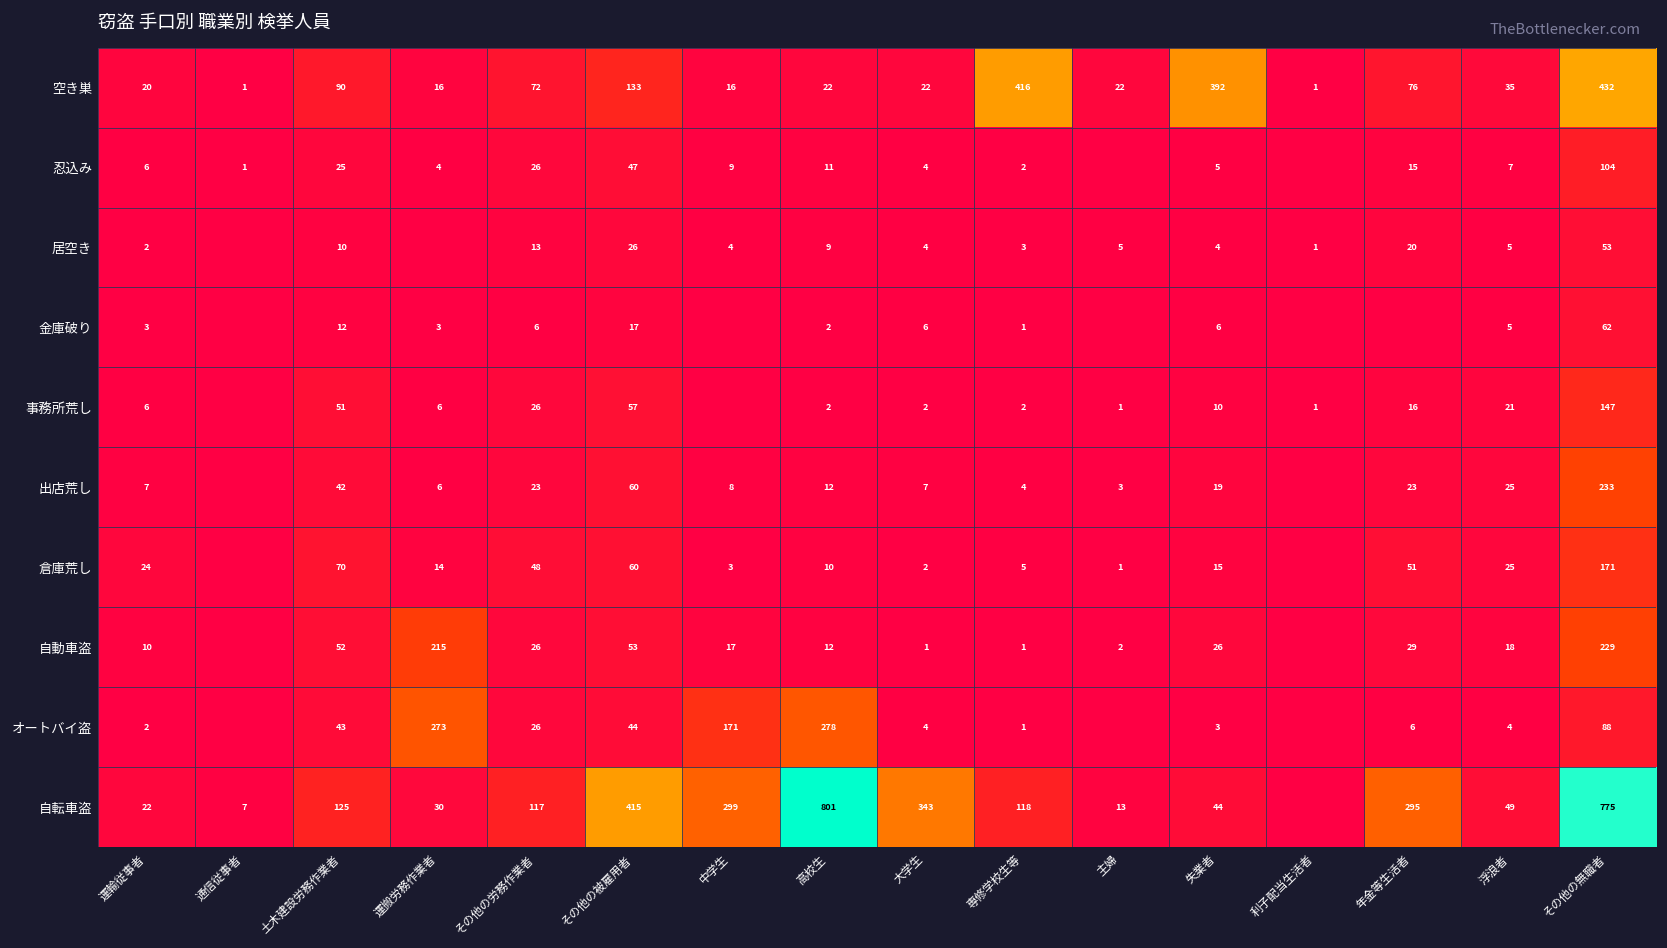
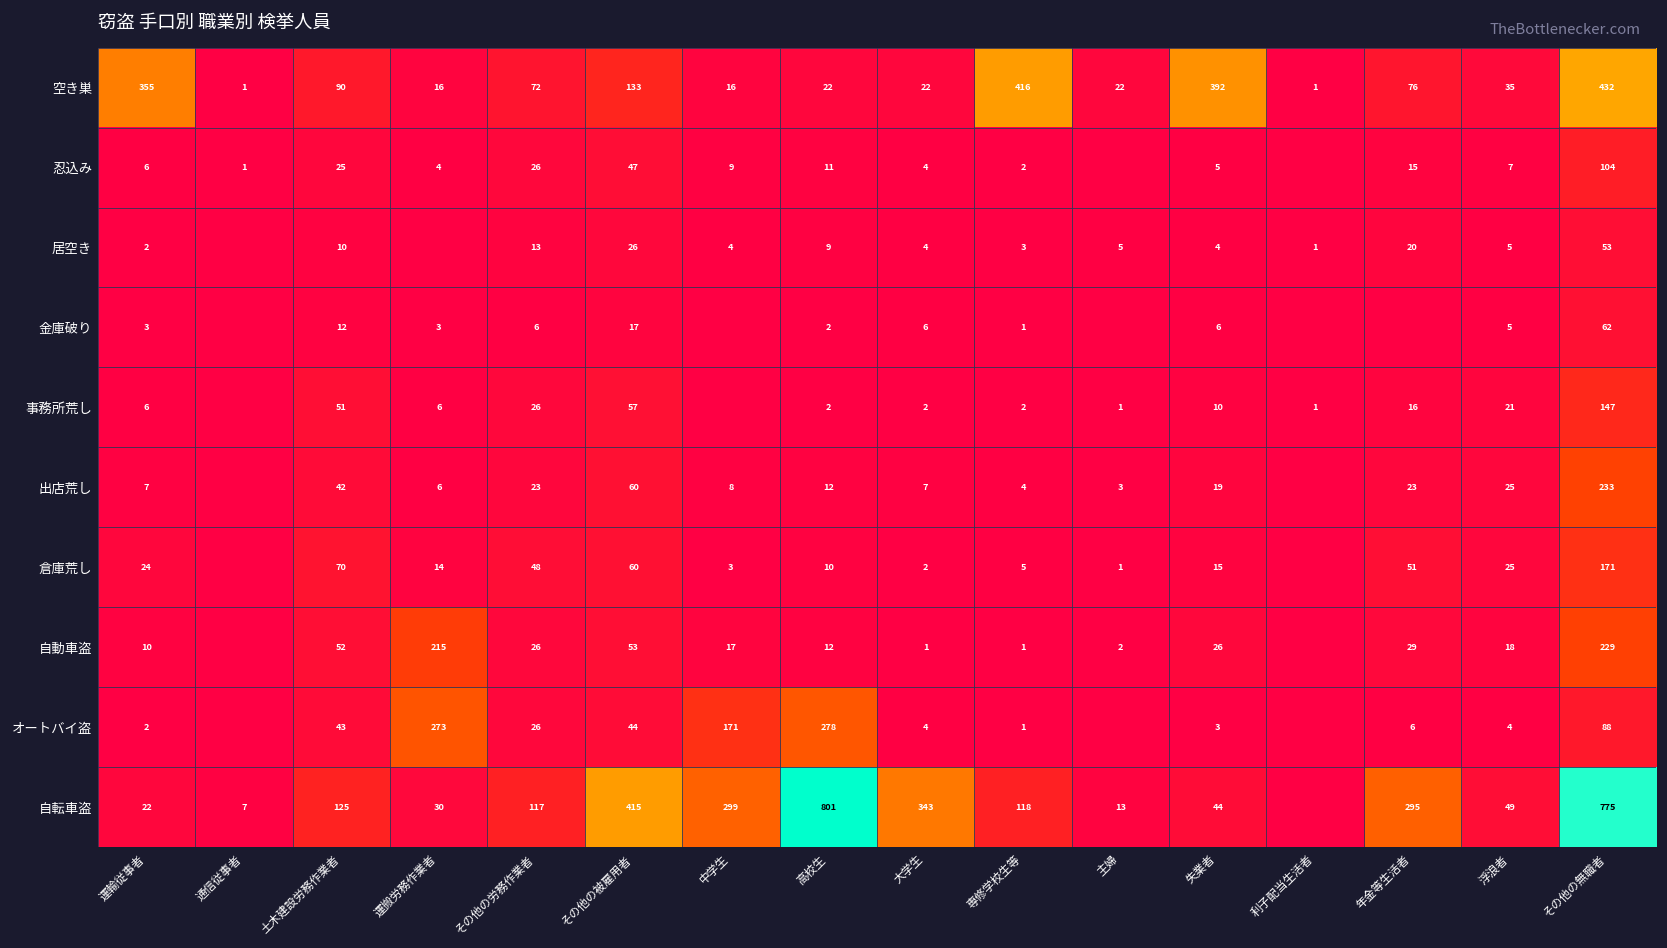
空き巣, 運輸従事者: 20 -> 355
